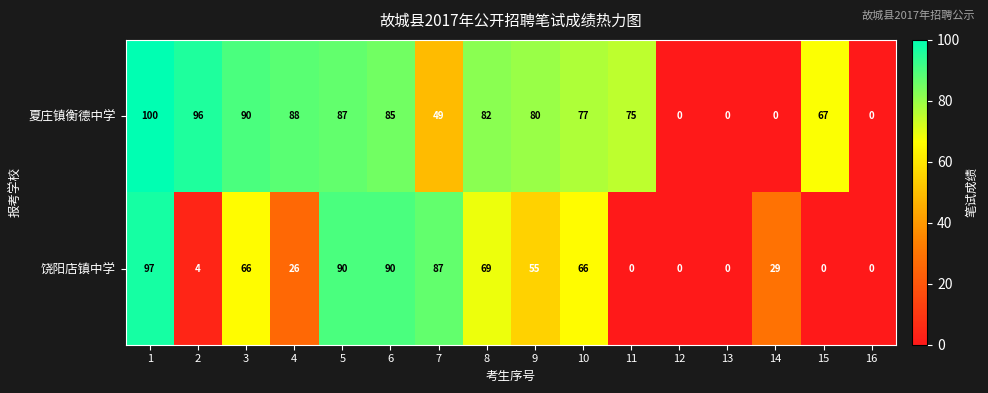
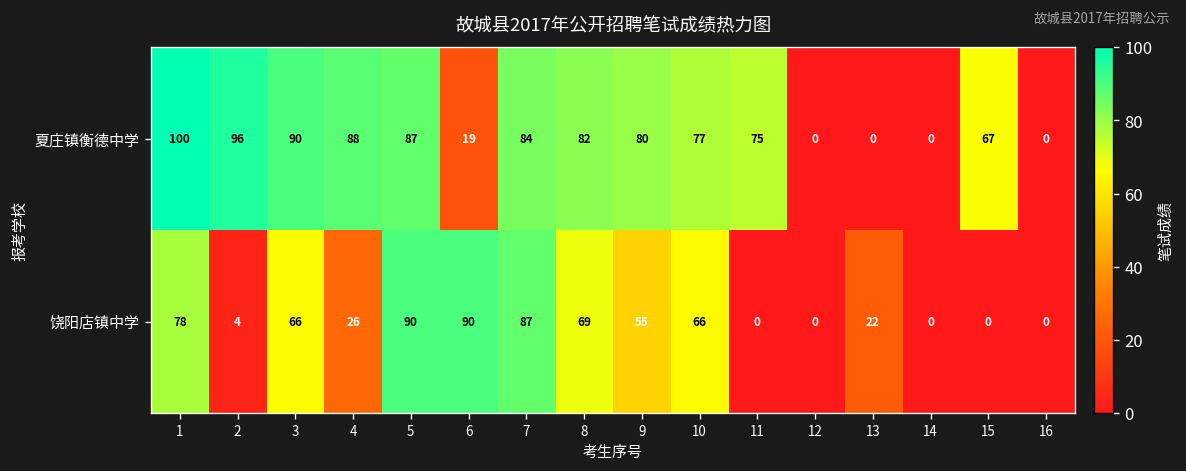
夏庄镇衡德中学, 6: 85 -> 19
夏庄镇衡德中学, 7: 49 -> 84
饶阳店镇中学, 1: 97 -> 78
饶阳店镇中学, 13: 0 -> 22
饶阳店镇中学, 14: 29 -> 0
